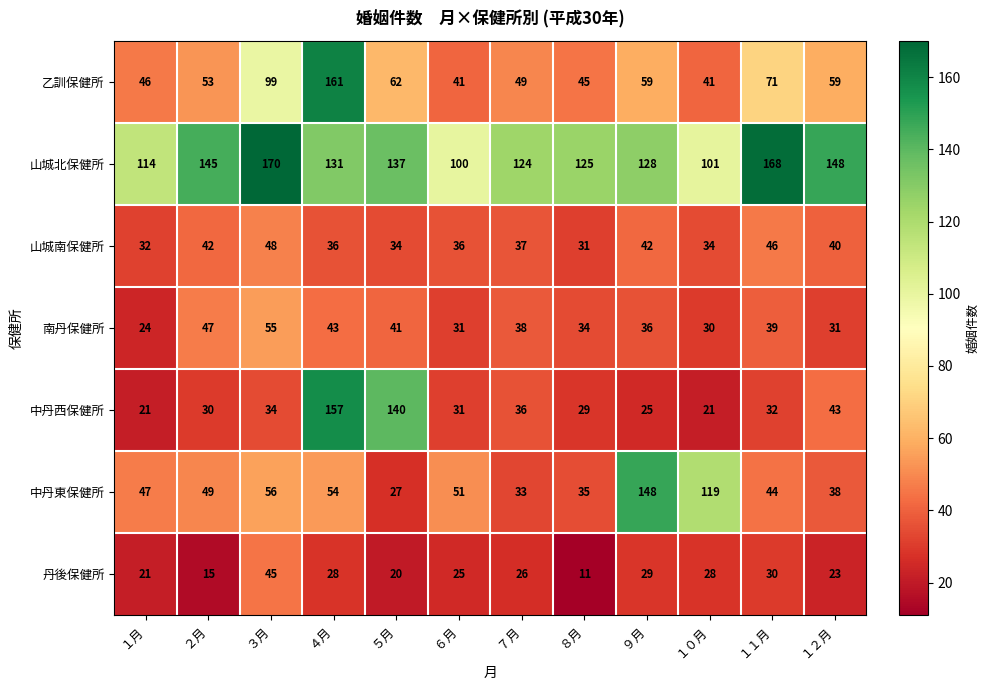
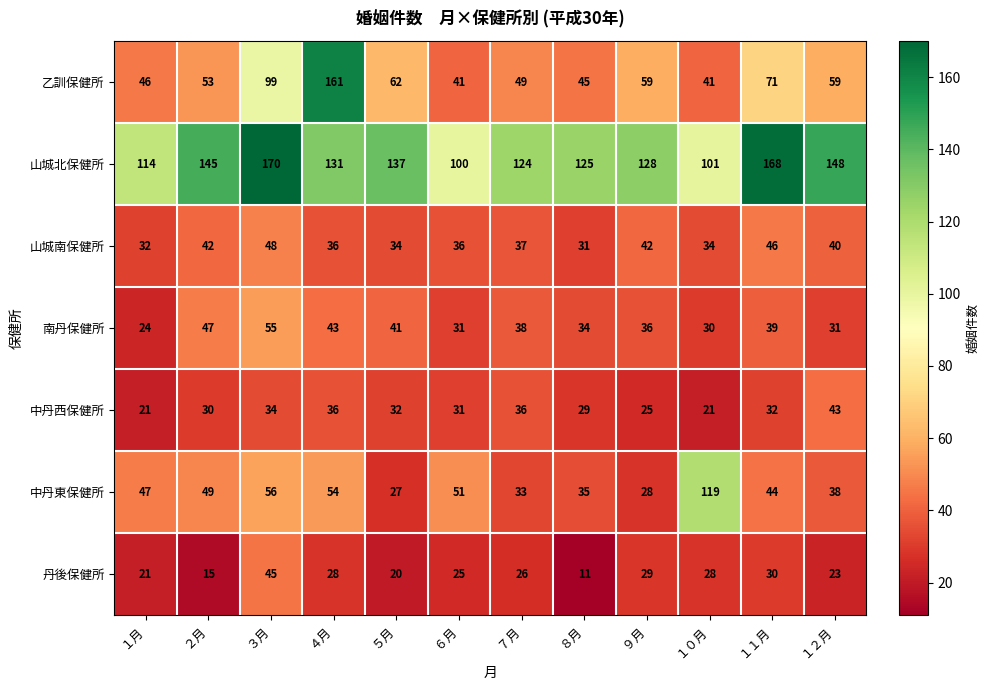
中丹西保健所, ４月: 157 -> 36
中丹西保健所, ５月: 140 -> 32
中丹東保健所, ９月: 148 -> 28
